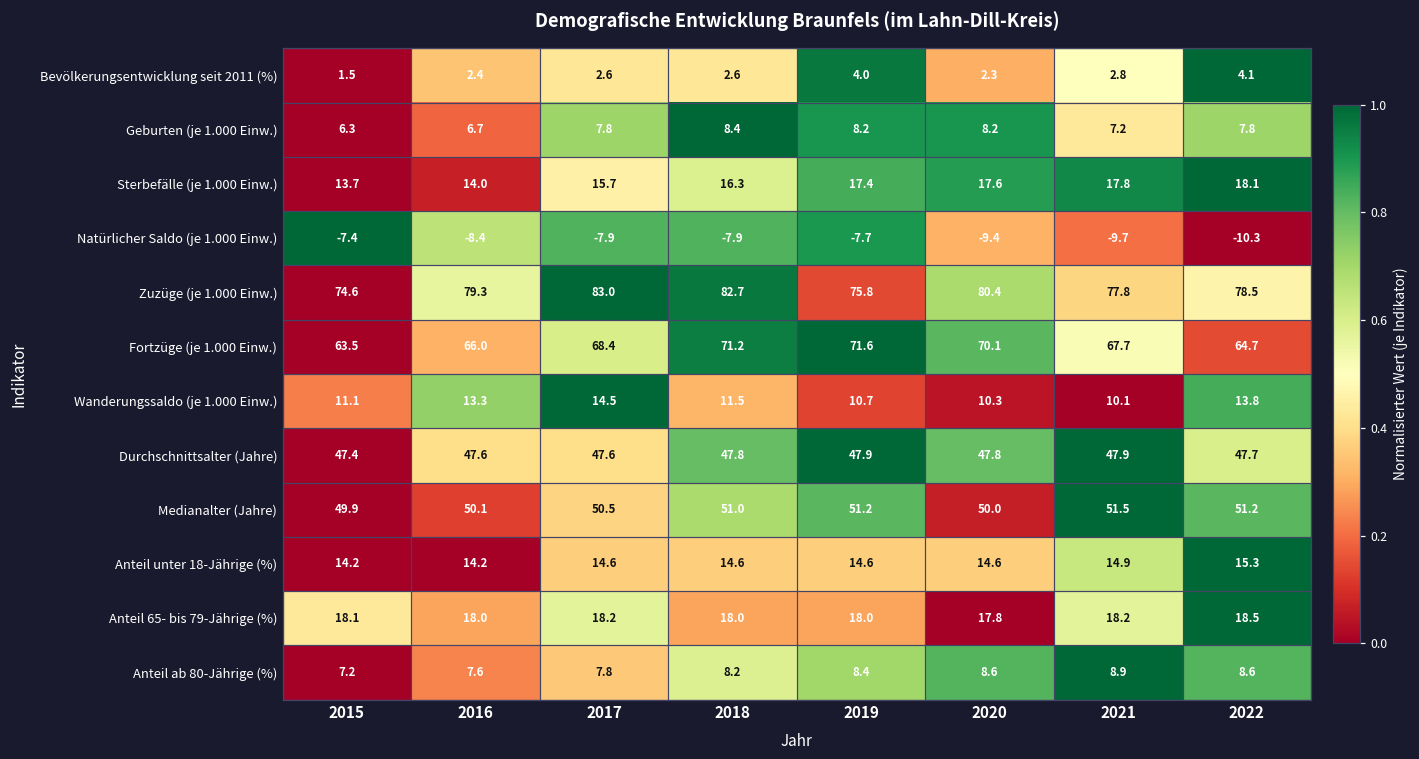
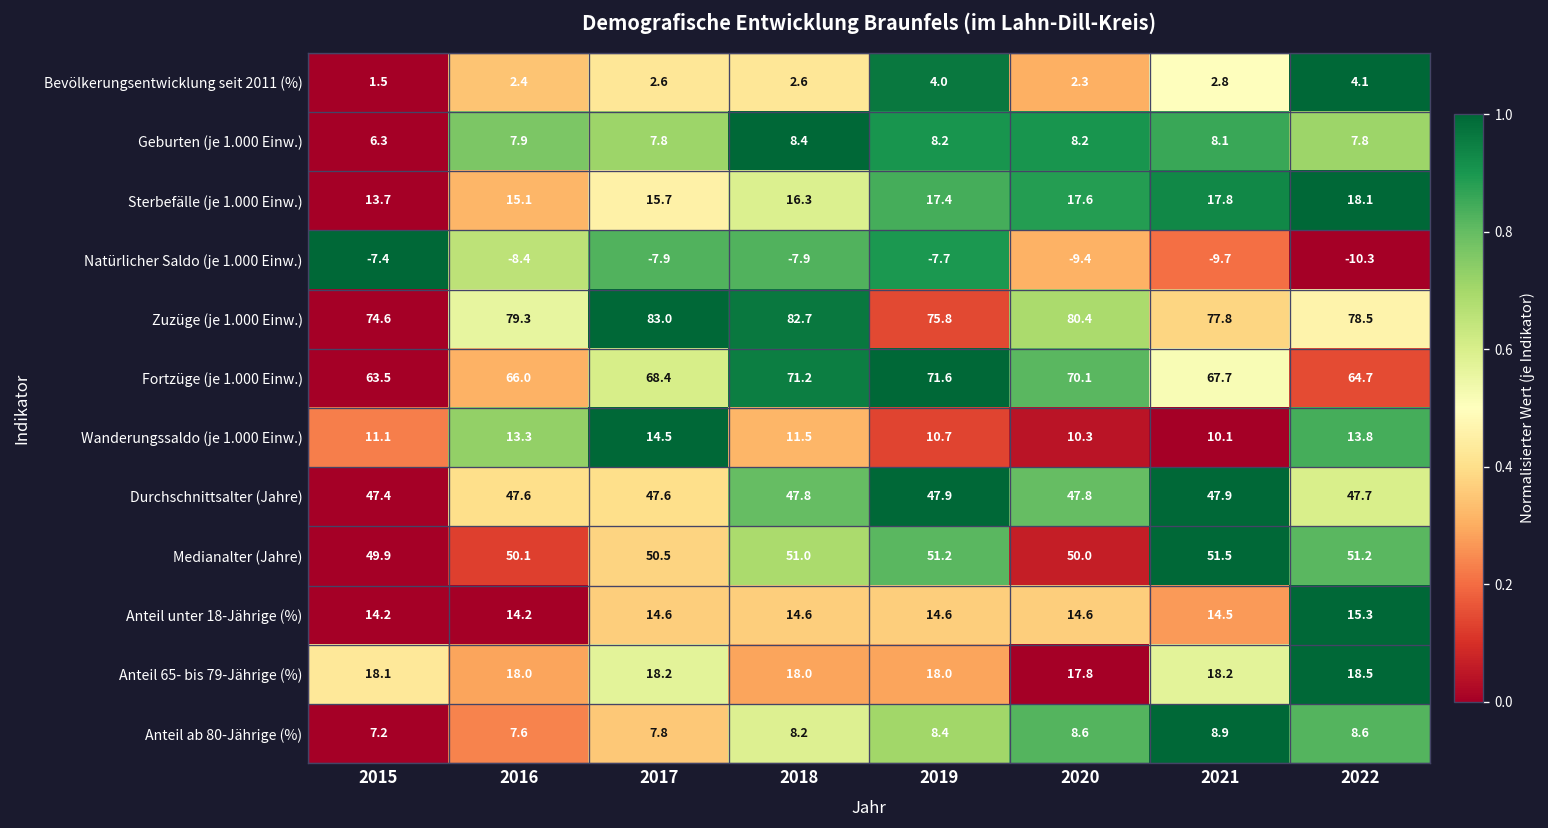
Geburten (je 1.000 Einw.), 2016: 6.7 -> 7.9
Geburten (je 1.000 Einw.), 2021: 7.2 -> 8.1
Sterbefälle (je 1.000 Einw.), 2016: 14.0 -> 15.1
Anteil unter 18-Jährige (%), 2021: 14.9 -> 14.5
